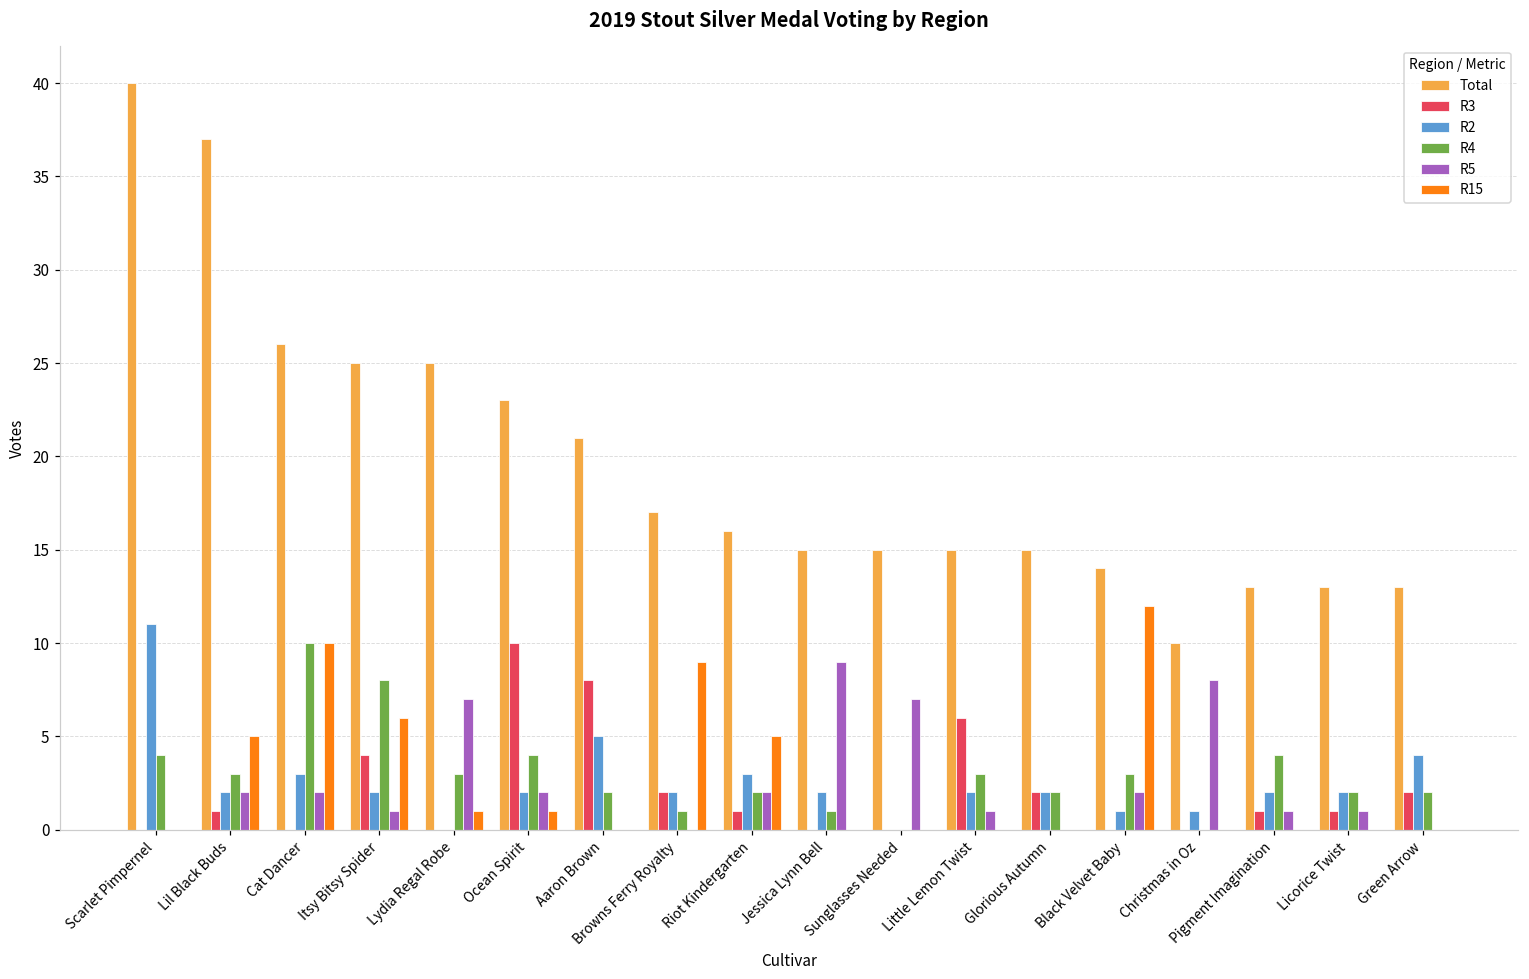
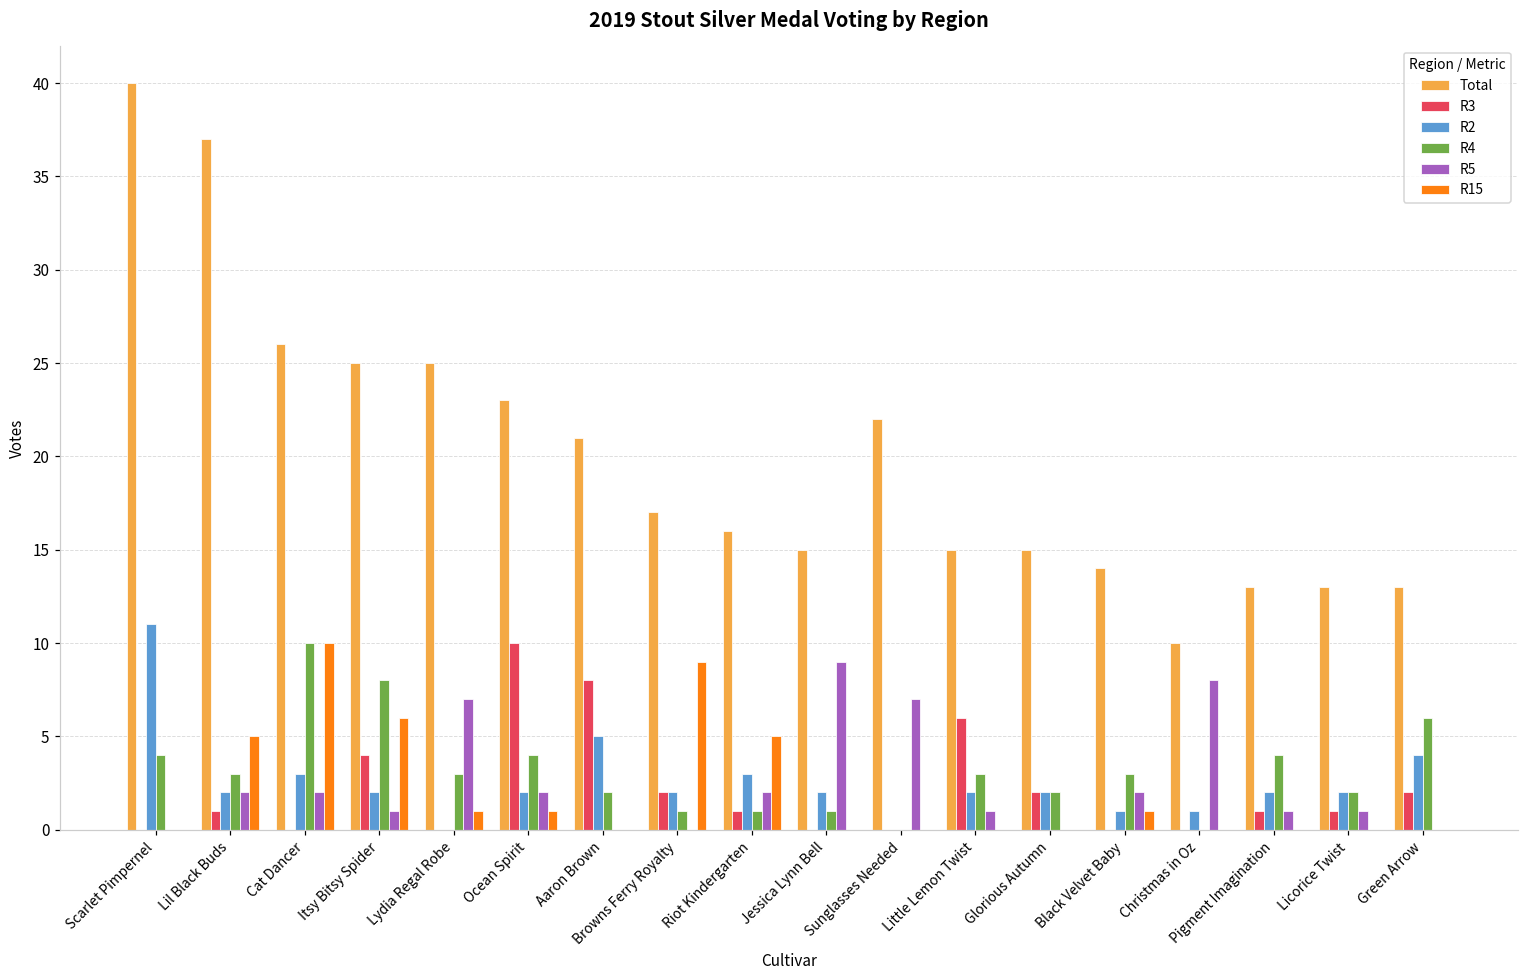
R4, Riot Kindergarten: 2 -> 1
Total, Sunglasses Needed: 15 -> 22
R15, Black Velvet Baby: 12 -> 1
R4, Green Arrow: 2 -> 6
